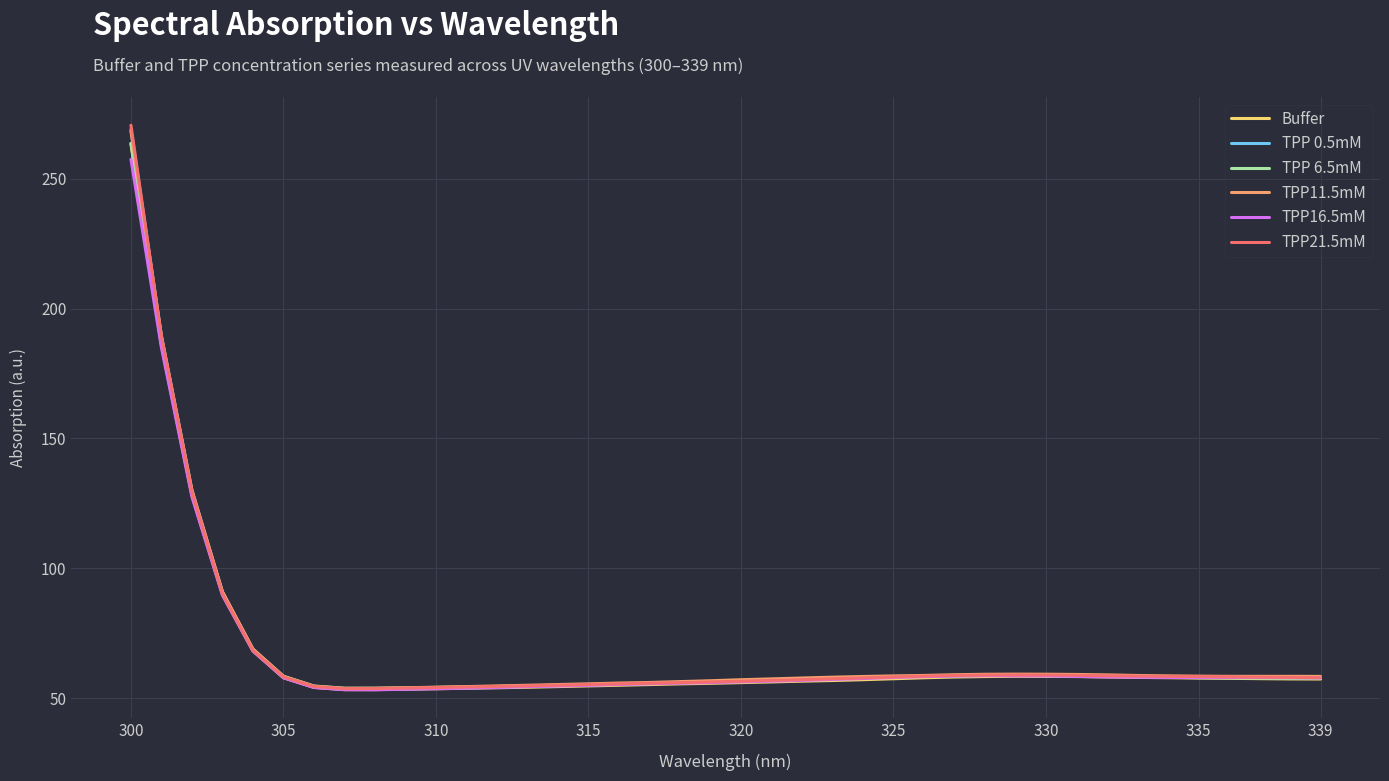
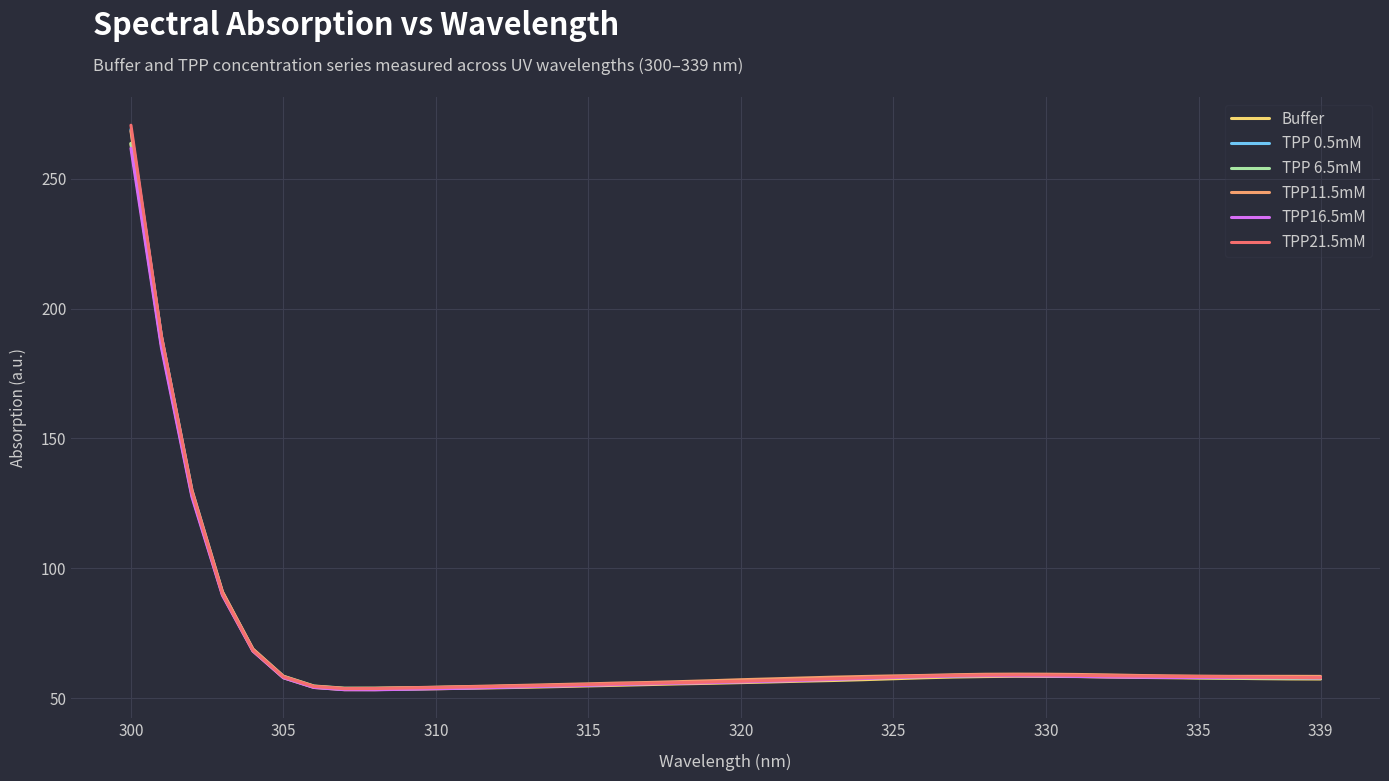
TPP16.5mM, 300: 257 -> 262
